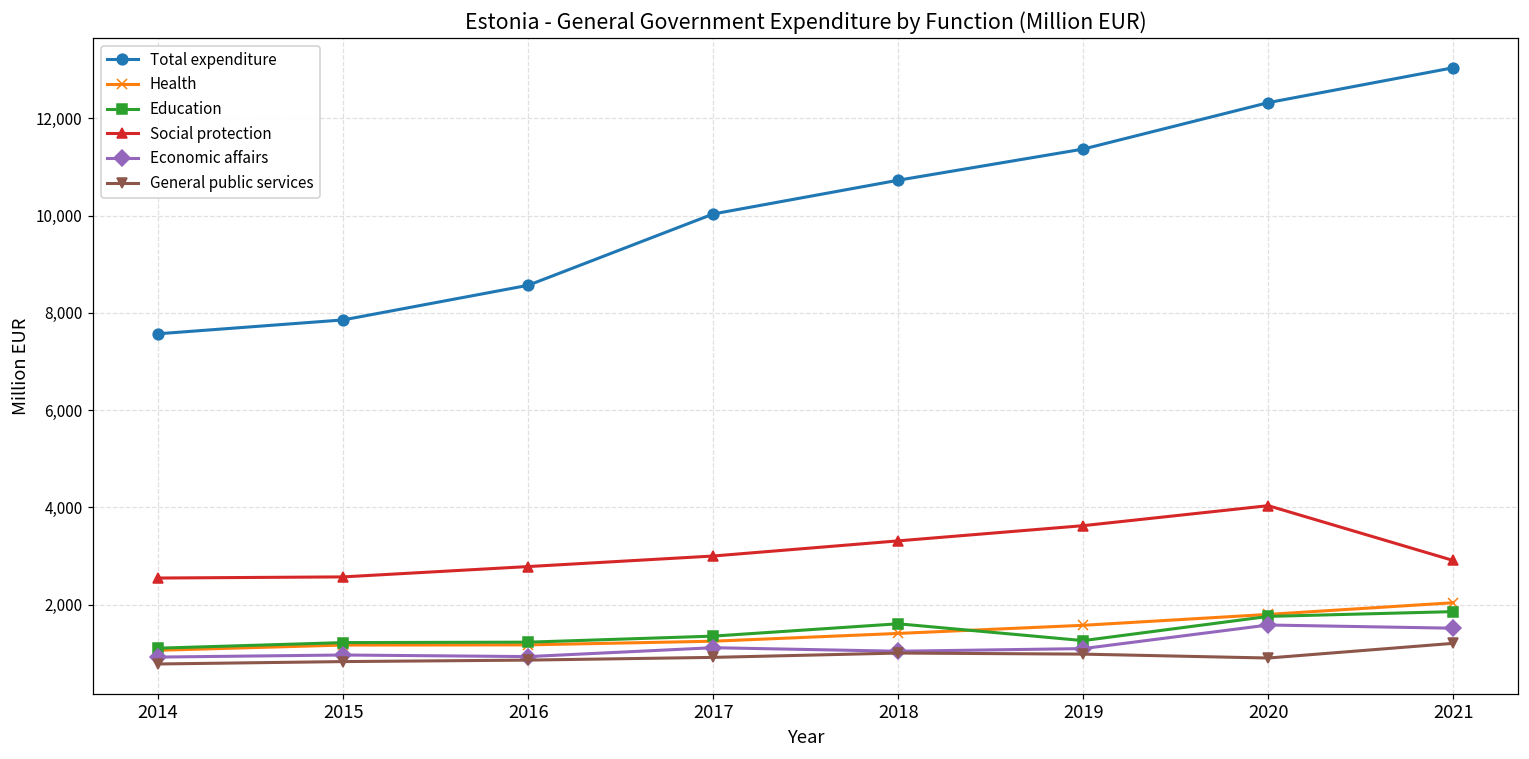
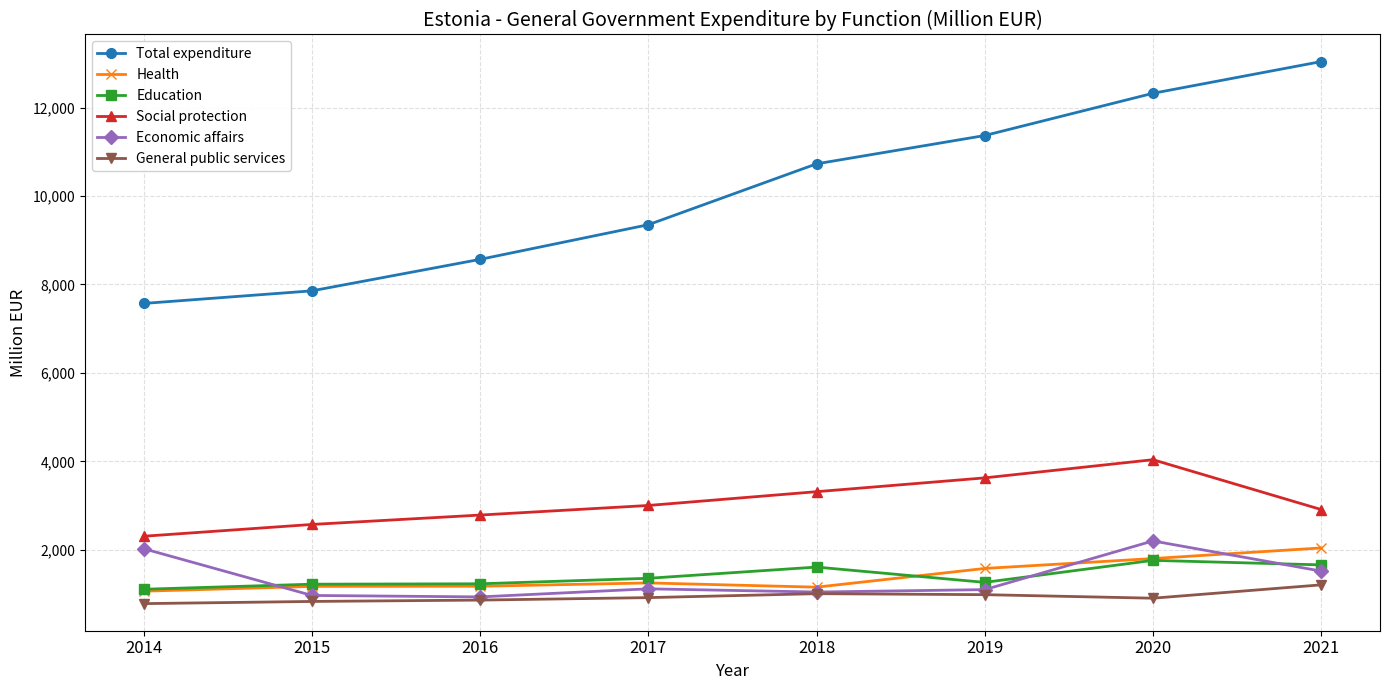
Social protection, 2014: 2,500 -> 2,300
Economic affairs, 2014: 900 -> 2,000
Total expenditure, 2017: 10,000 -> 9,400
Health, 2018: 1,400 -> 1,200
Economic affairs, 2020: 1,600 -> 2,200
Education, 2021: 1,900 -> 1,700
